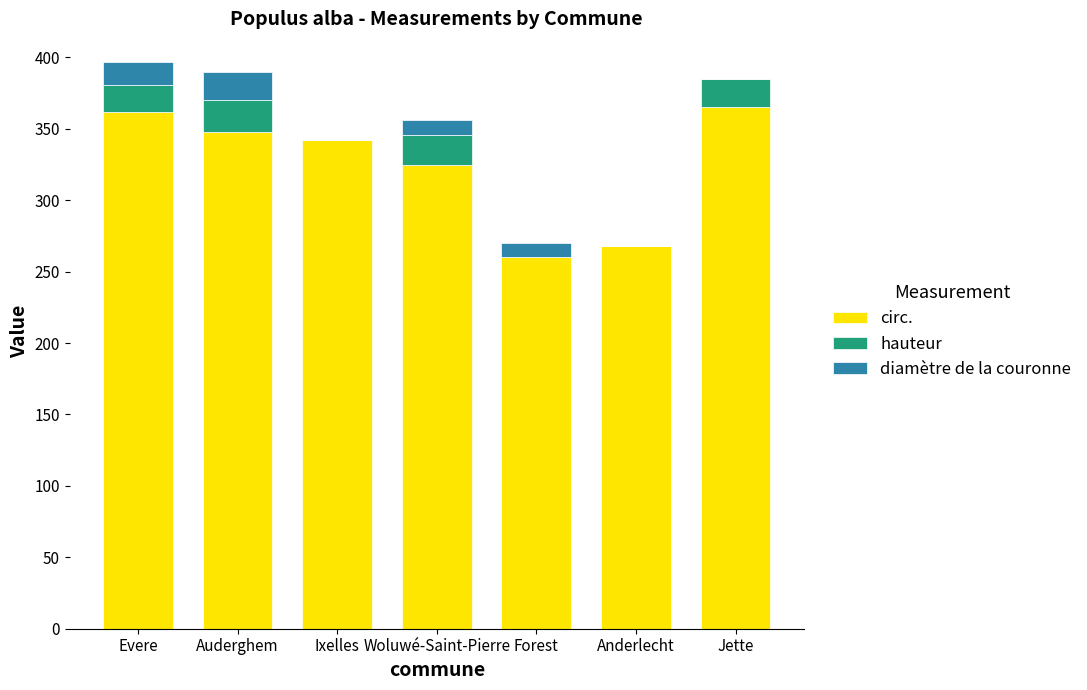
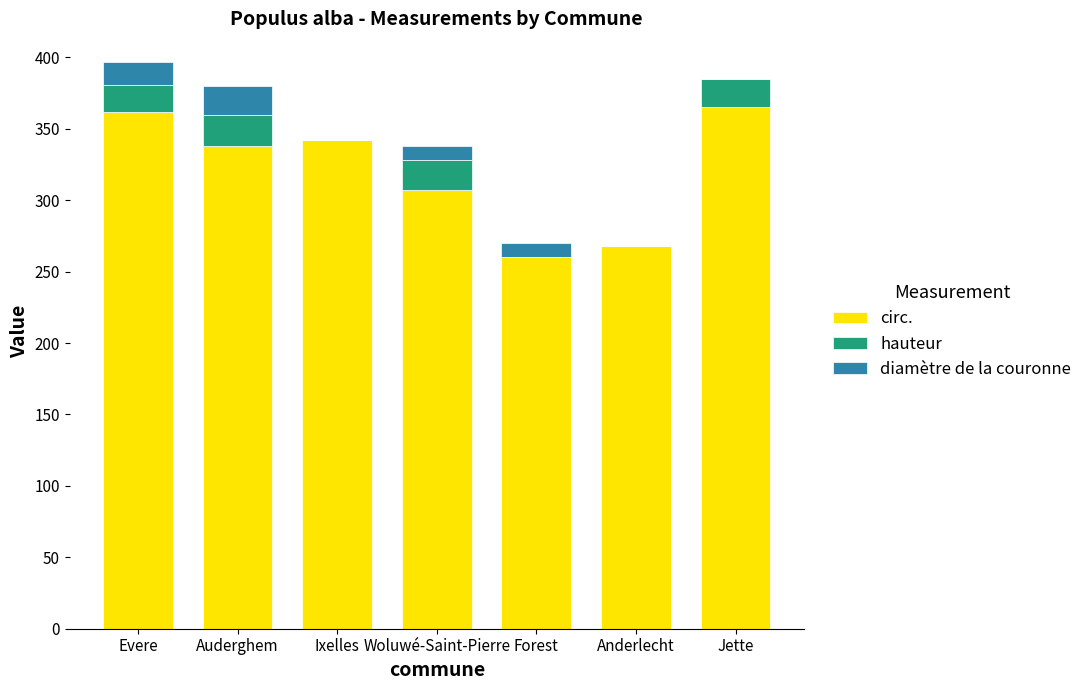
circ., Auderghem: 348 -> 338
circ., Woluwé-Saint-Pierre: 325 -> 307
